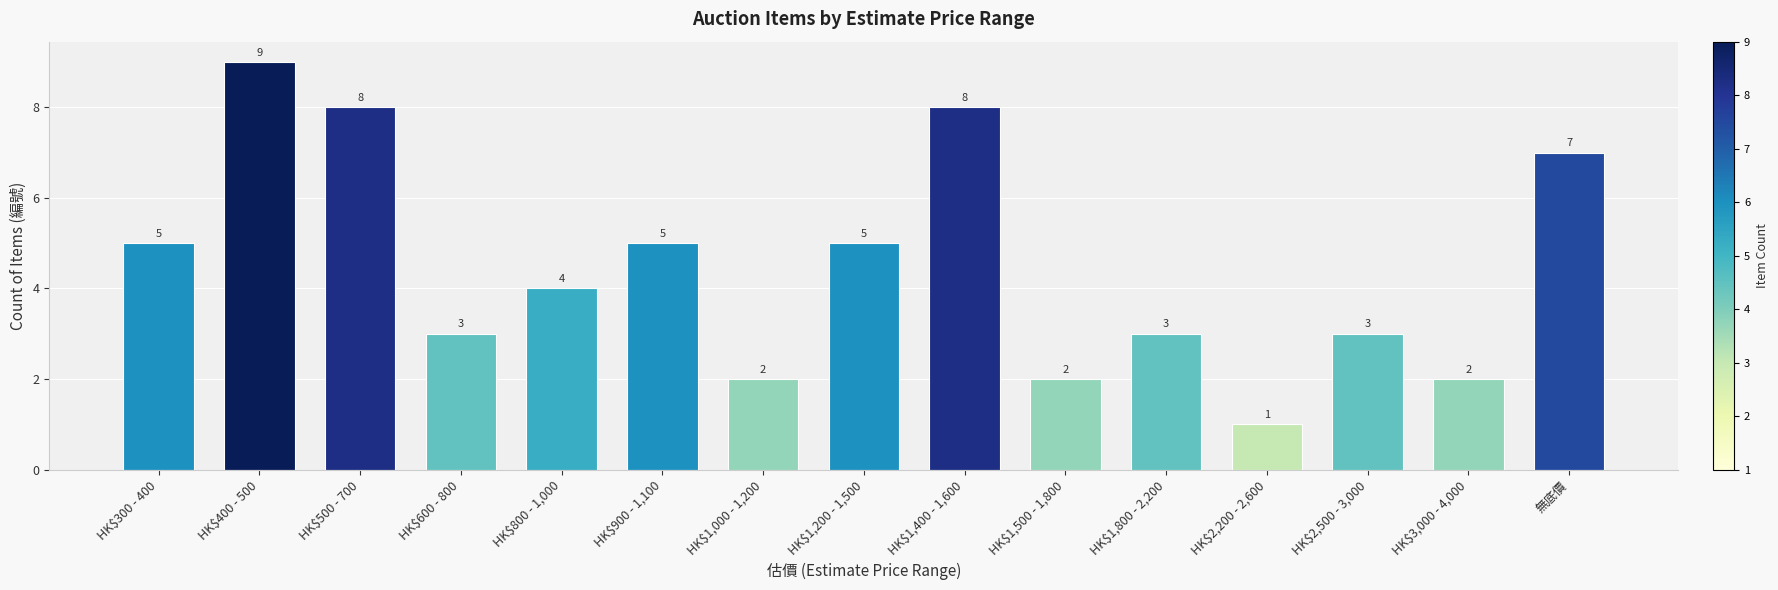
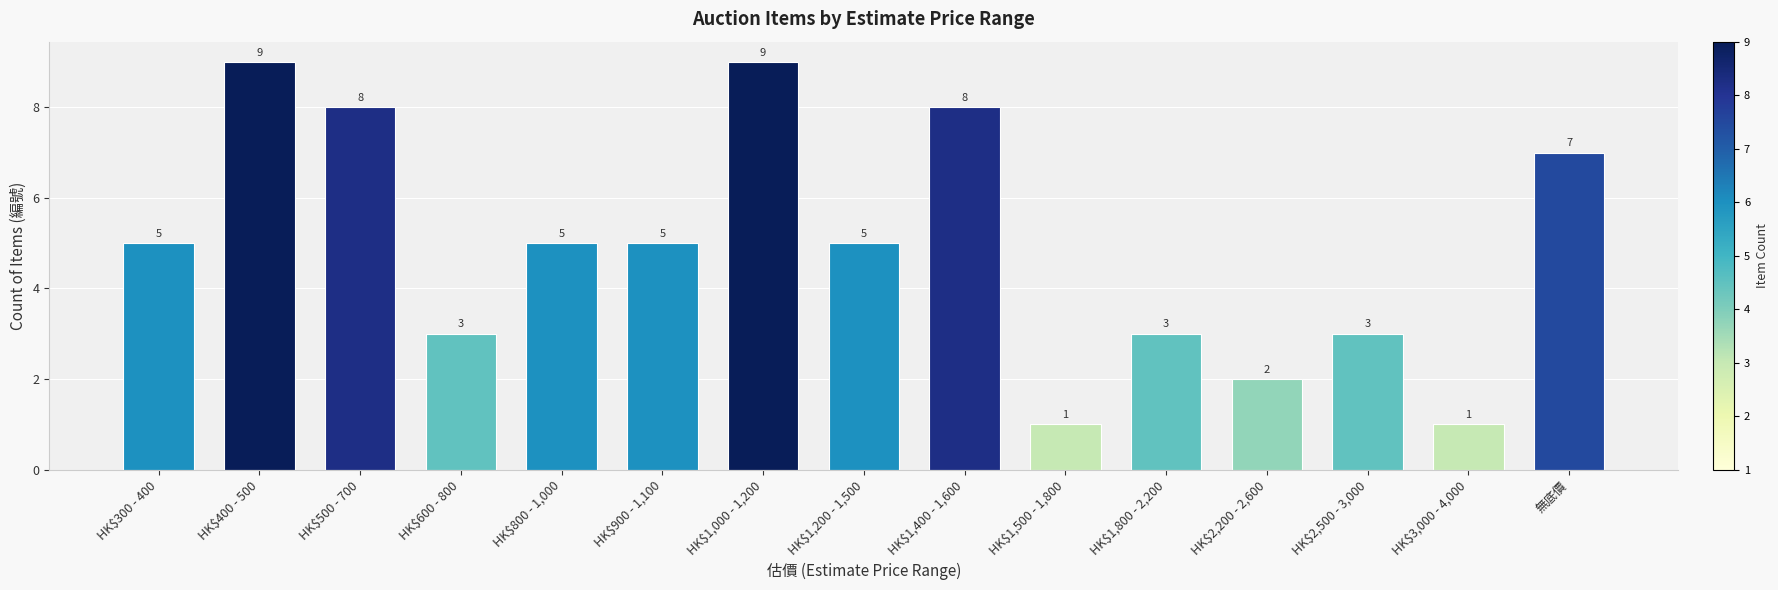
HK$800 - 1,000: 4 -> 5
HK$1,000 - 1,200: 2 -> 9
HK$1,500 - 1,800: 2 -> 1
HK$2,200 - 2,600: 1 -> 2
HK$3,000 - 4,000: 2 -> 1
